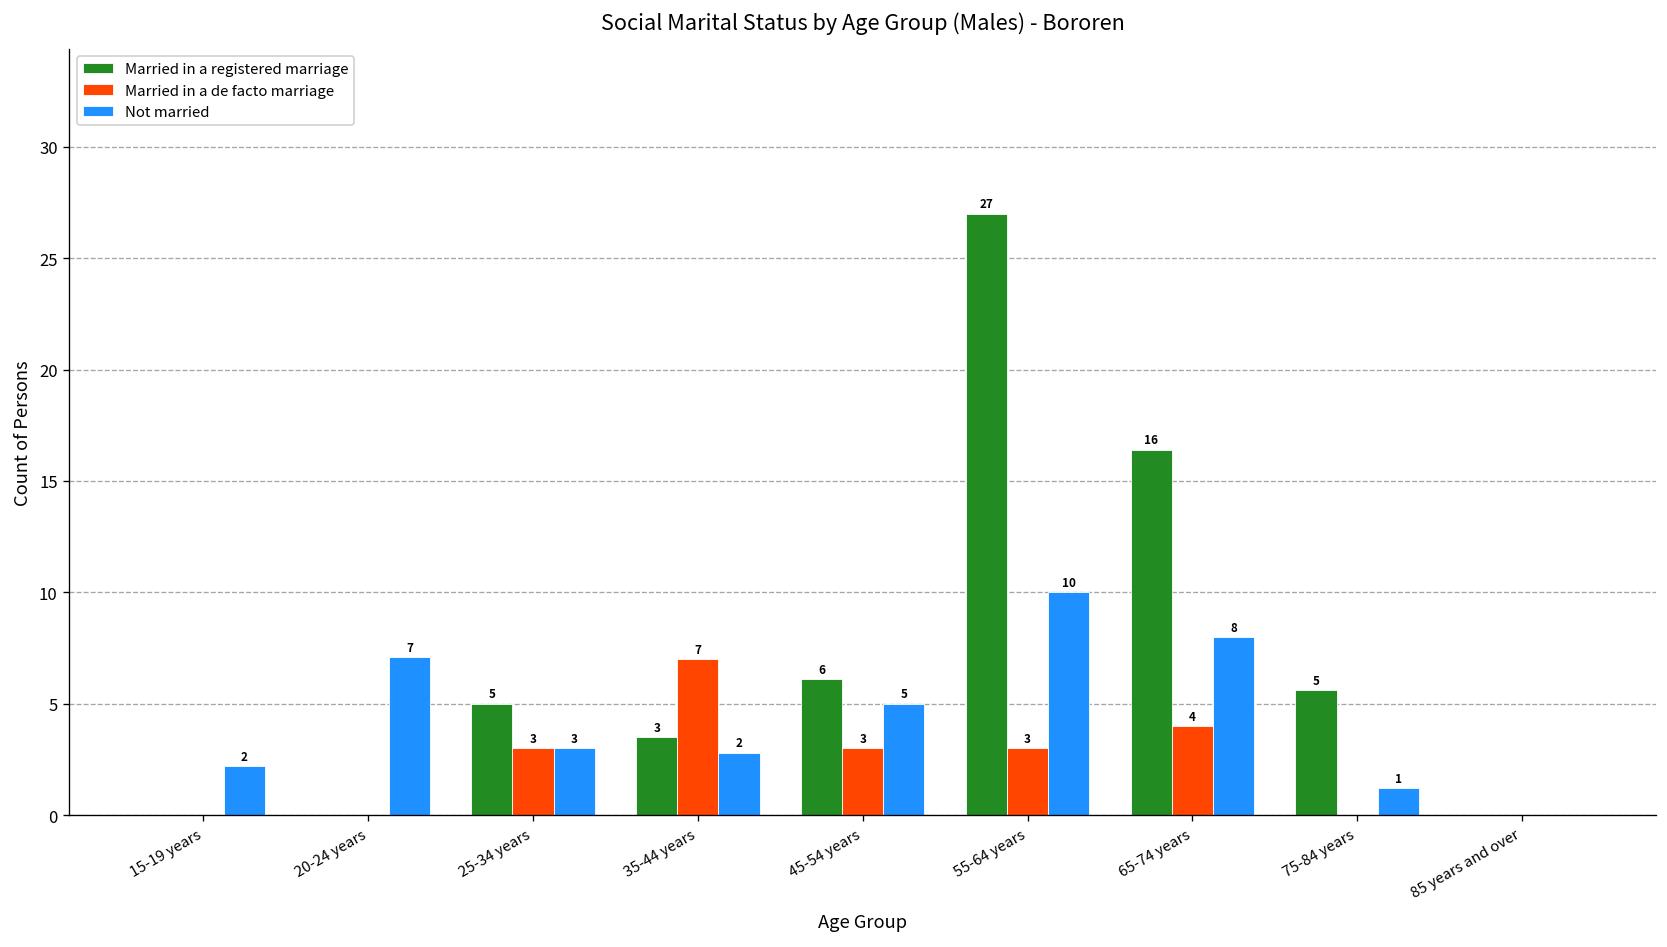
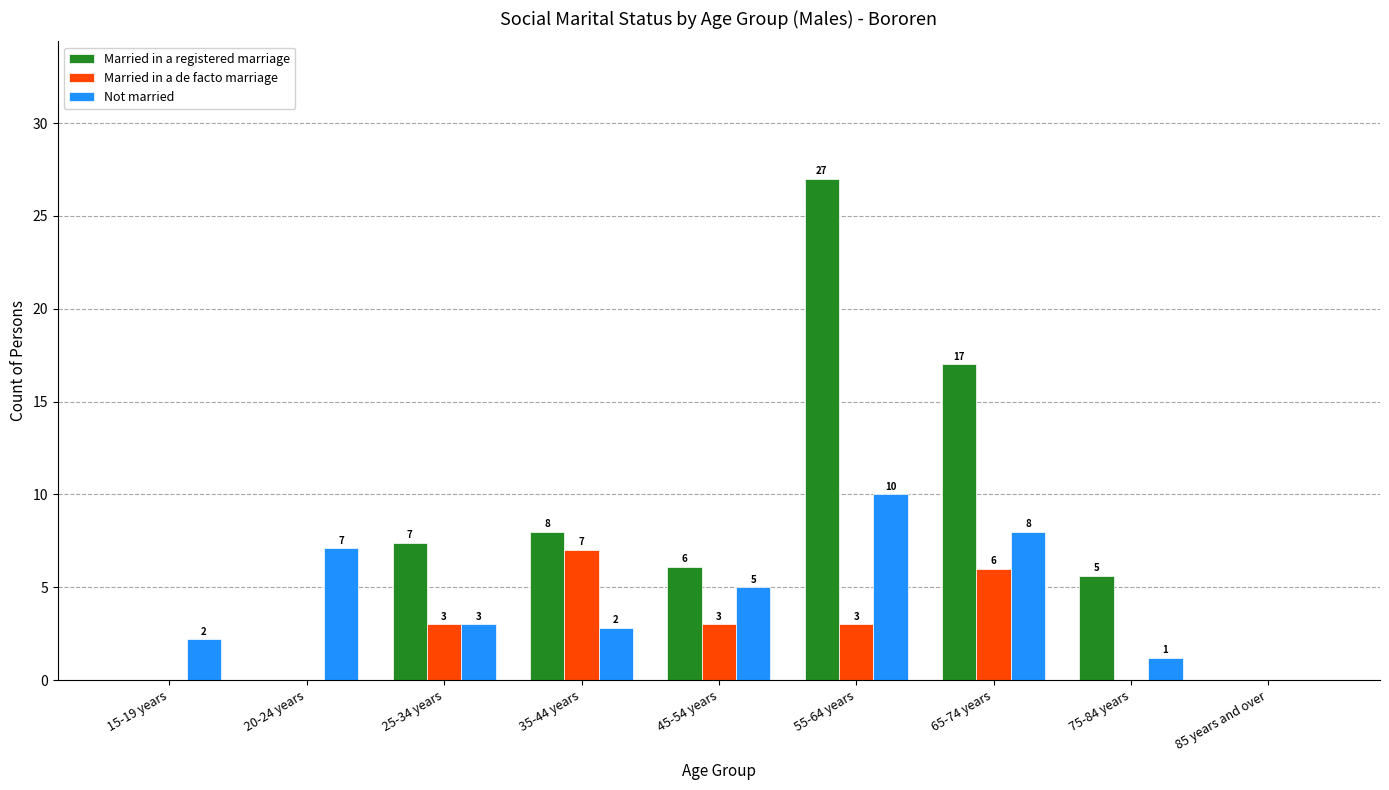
Married in a registered marriage, 25-34 years: 5 -> 7
Married in a registered marriage, 35-44 years: 3 -> 8
Married in a registered marriage, 65-74 years: 16 -> 17
Married in a de facto marriage, 65-74 years: 4 -> 6
